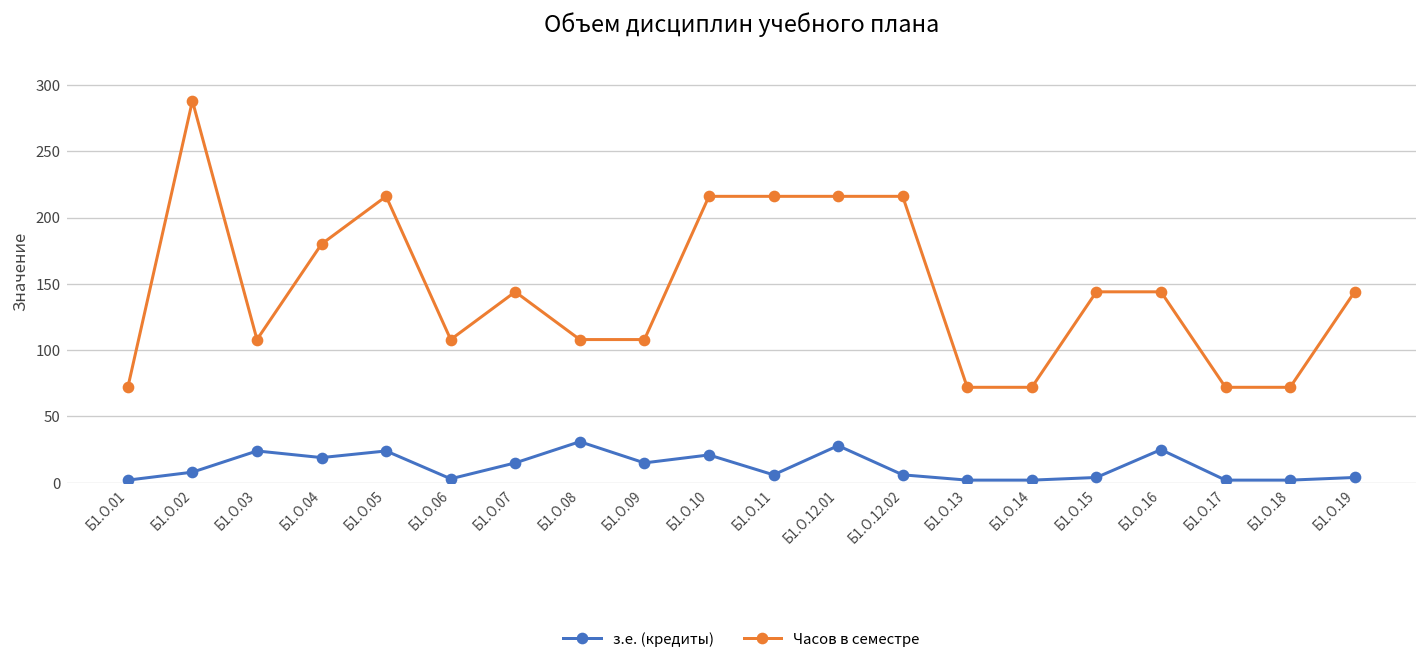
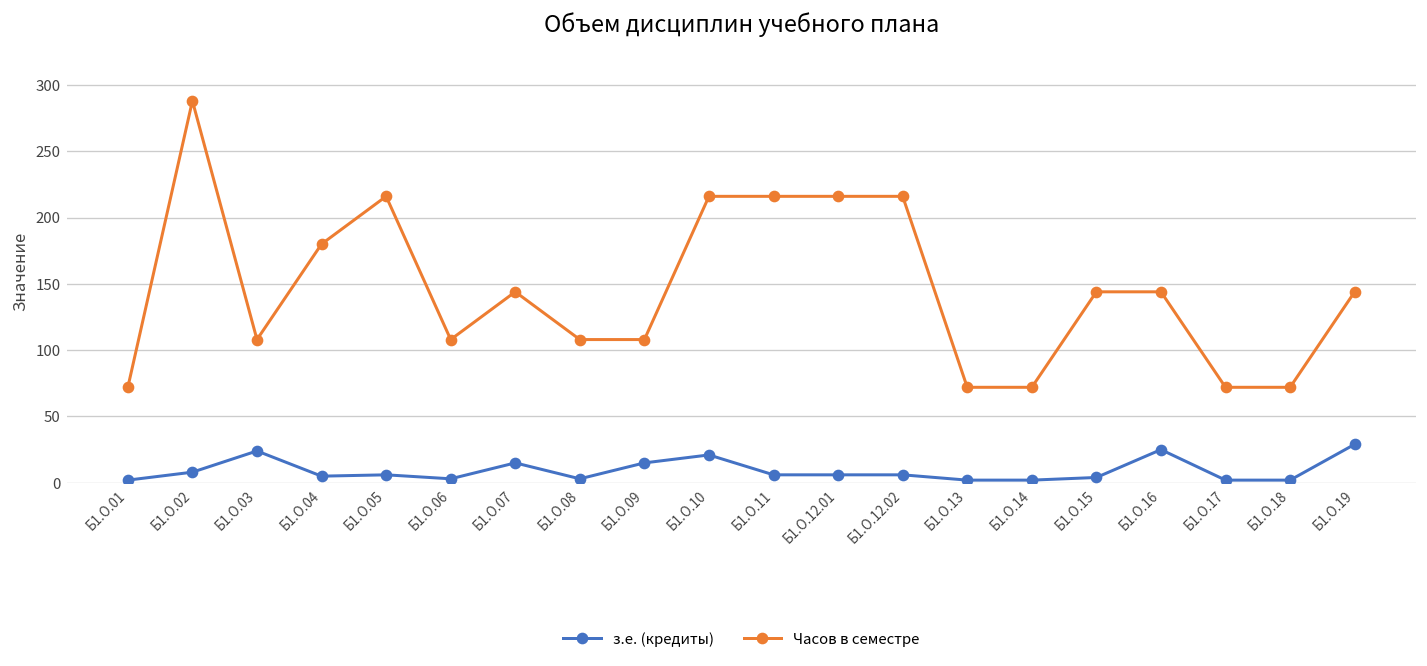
з.е. (кредиты), Б1.О.04: 19 -> 5
з.е. (кредиты), Б1.О.05: 24 -> 6
з.е. (кредиты), Б1.О.08: 31 -> 3
з.е. (кредиты), Б1.О.12.01: 28 -> 6
з.е. (кредиты), Б1.О.19: 4 -> 29
